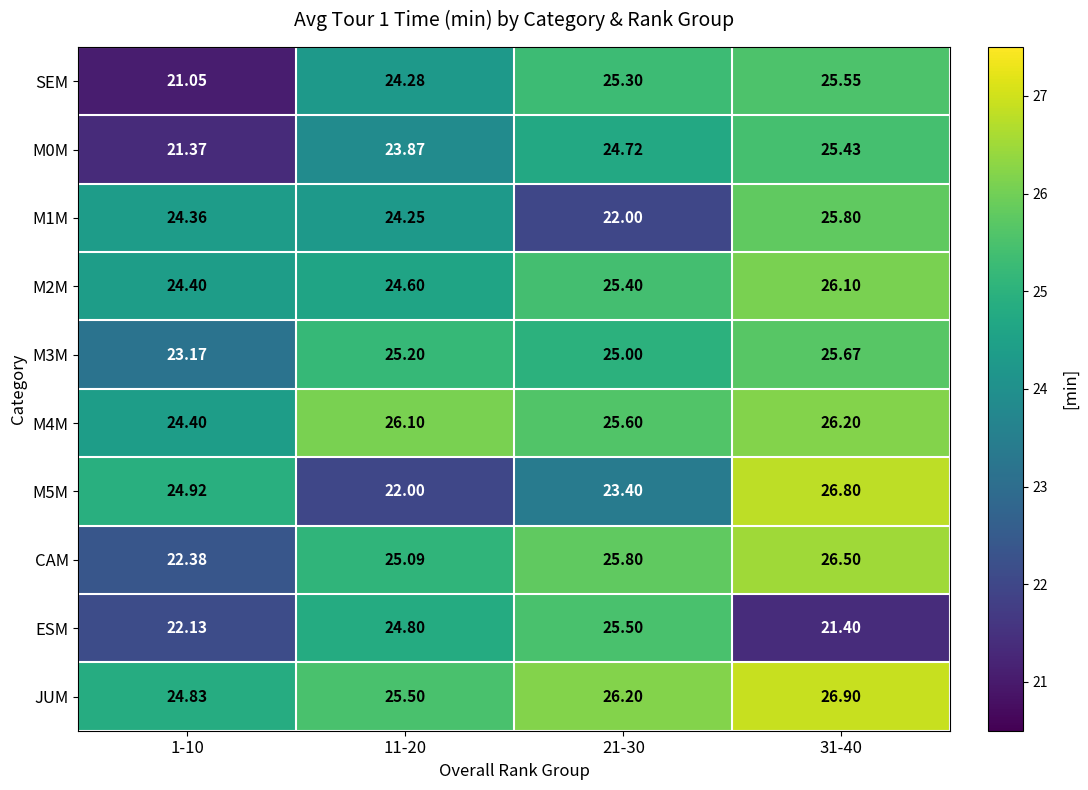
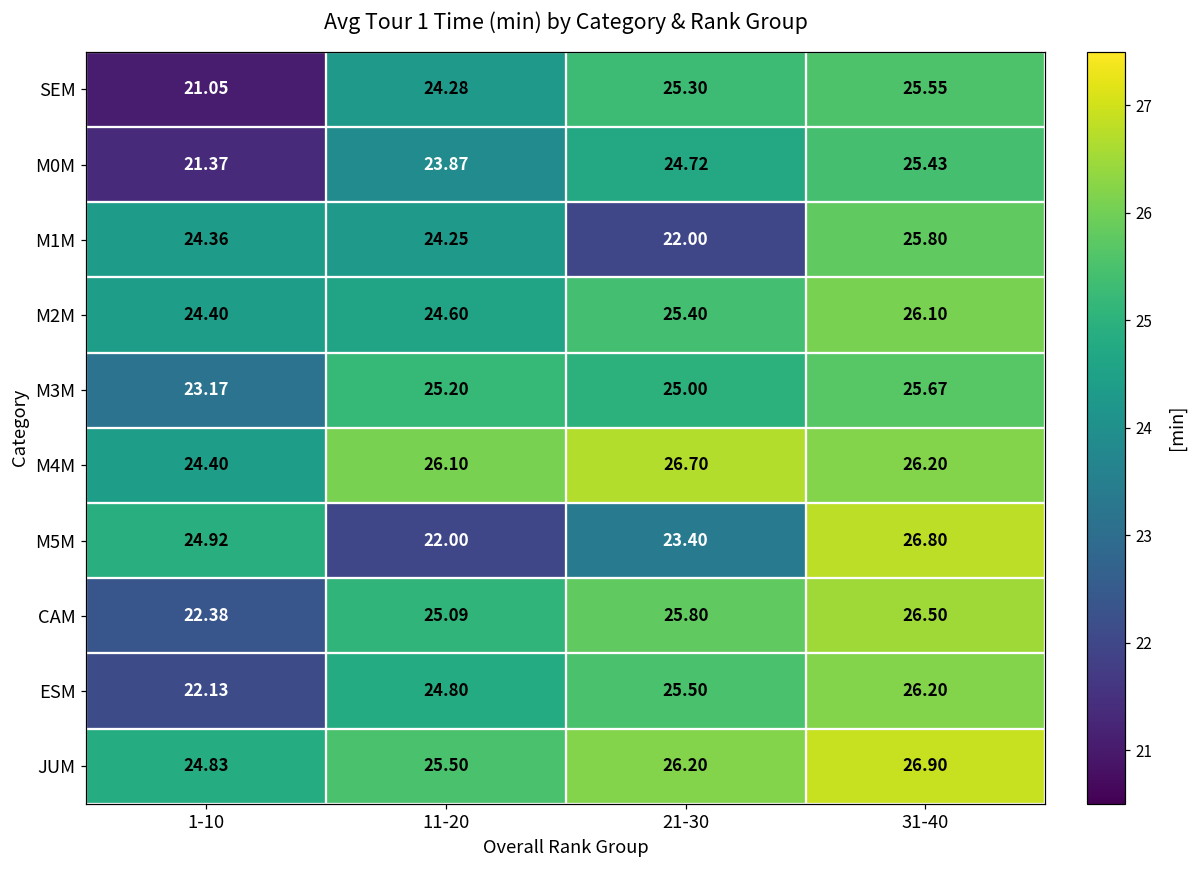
M4M, 21-30: 25.60 -> 26.70
ESM, 31-40: 21.40 -> 26.20
